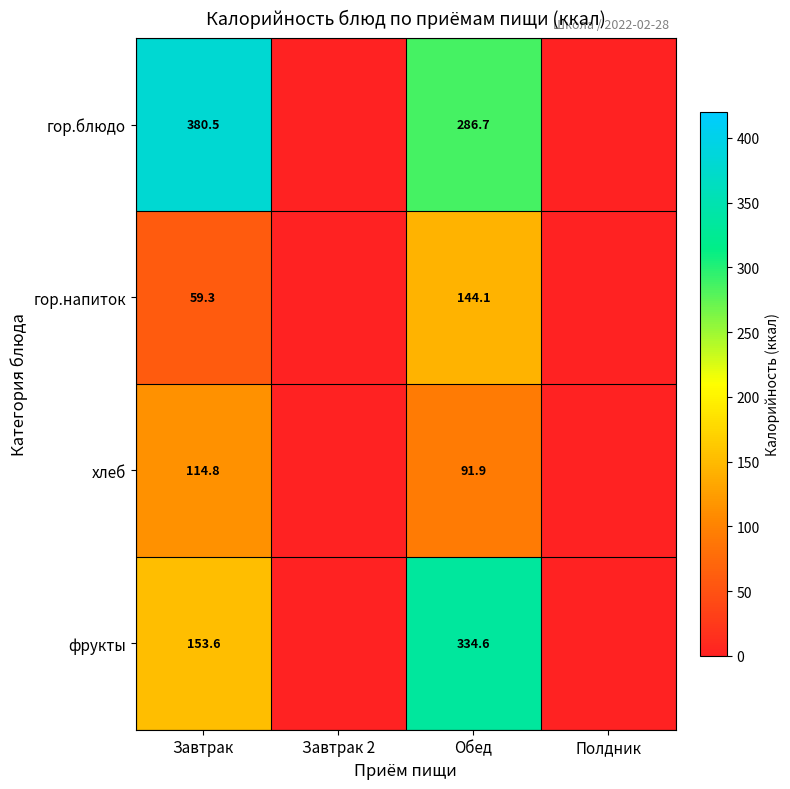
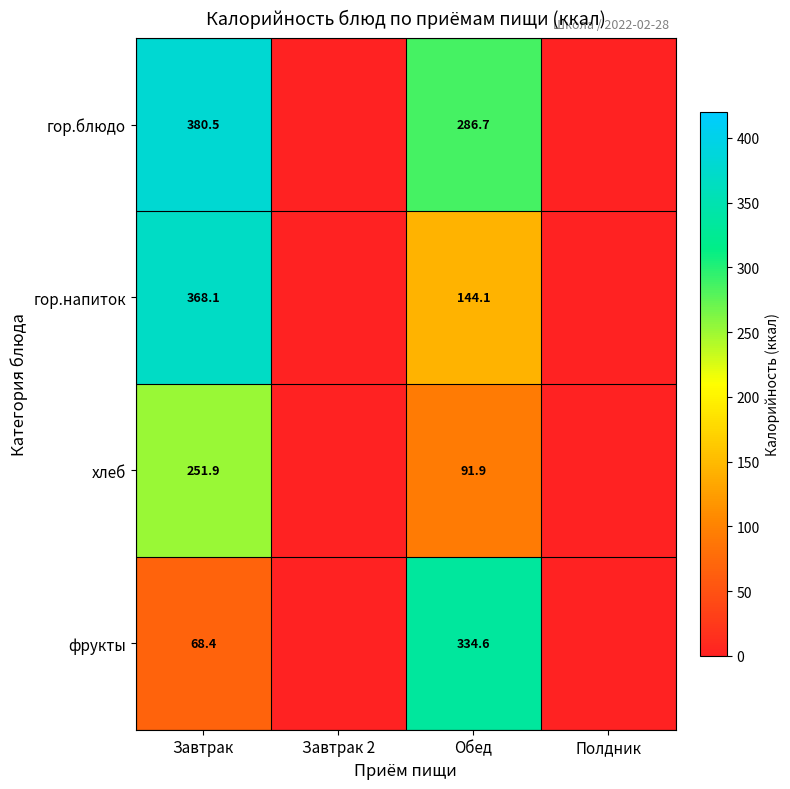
гор.напиток, Завтрак: 59.3 -> 368.1
хлеб, Завтрак: 114.8 -> 251.9
фрукты, Завтрак: 153.6 -> 68.4
